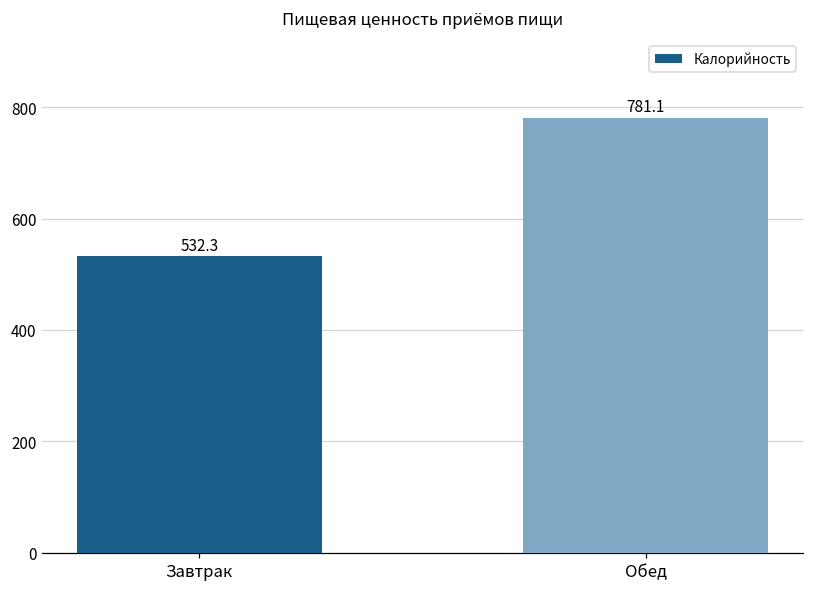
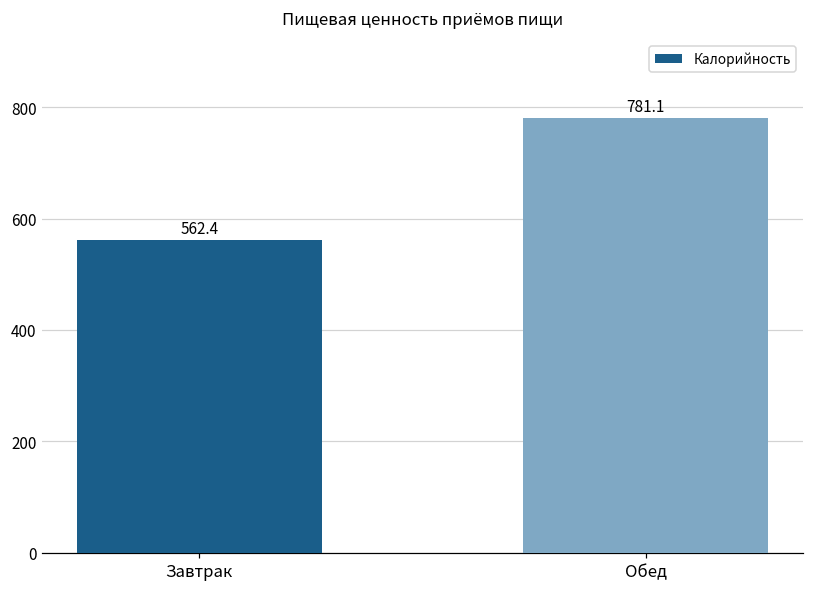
Завтрак: 532.3 -> 562.4
